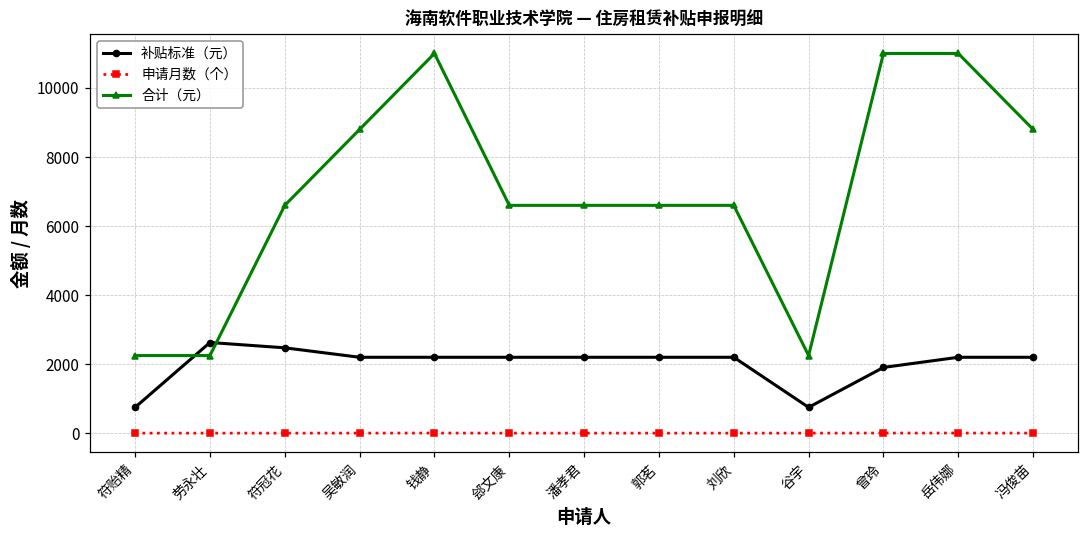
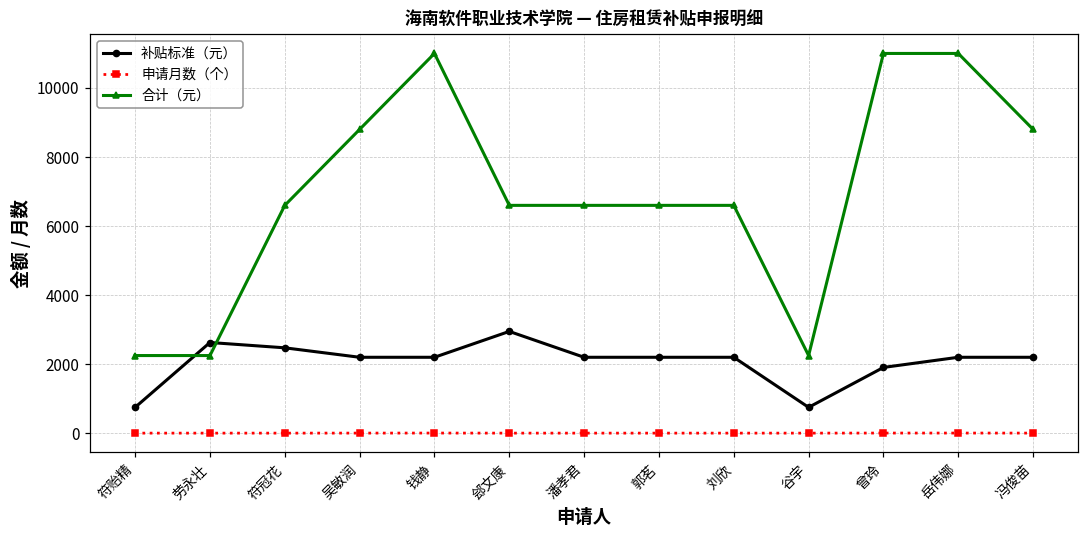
补贴标准（元）, 郐文康: 2200 -> 2900
